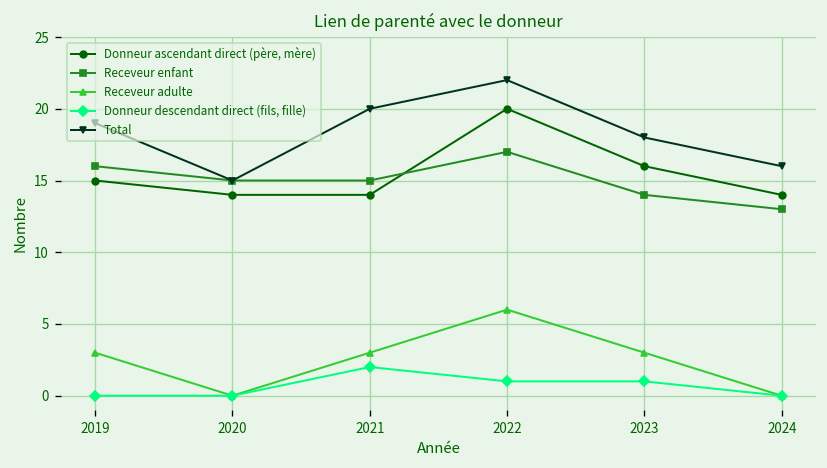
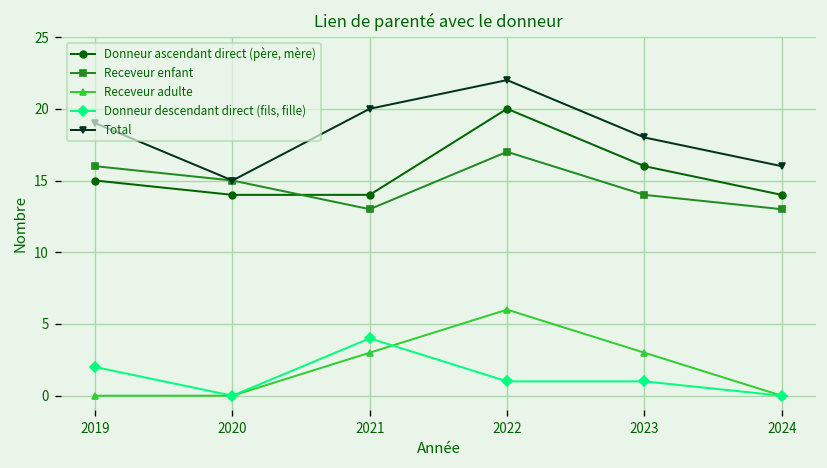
Receveur adulte, 2019: 3 -> 0
Donneur descendant direct (fils, fille), 2019: 0 -> 2
Receveur enfant, 2021: 15 -> 13
Donneur descendant direct (fils, fille), 2021: 2 -> 4
